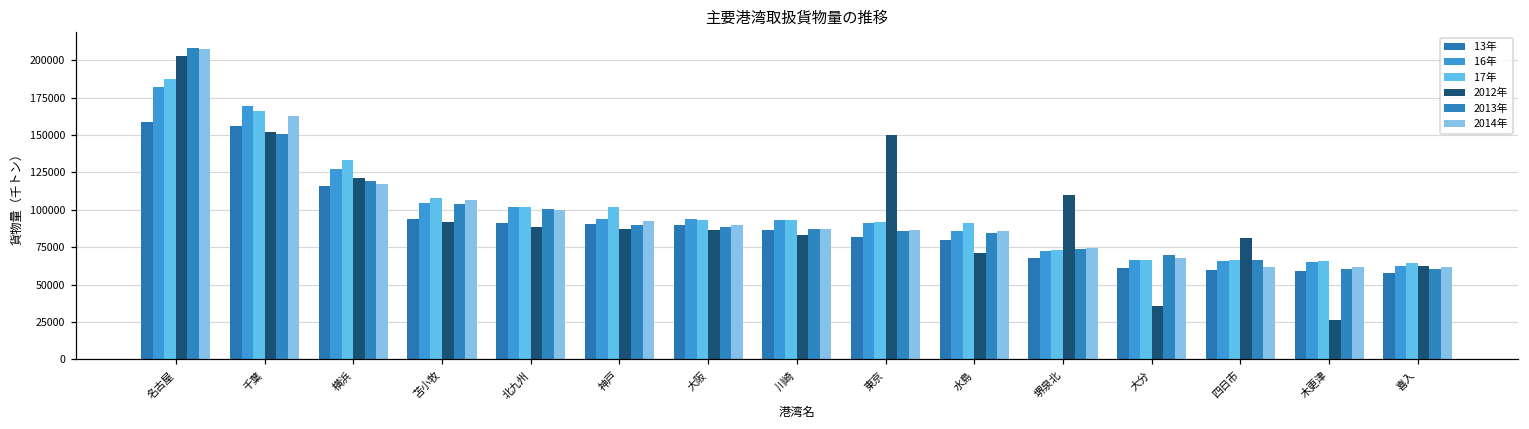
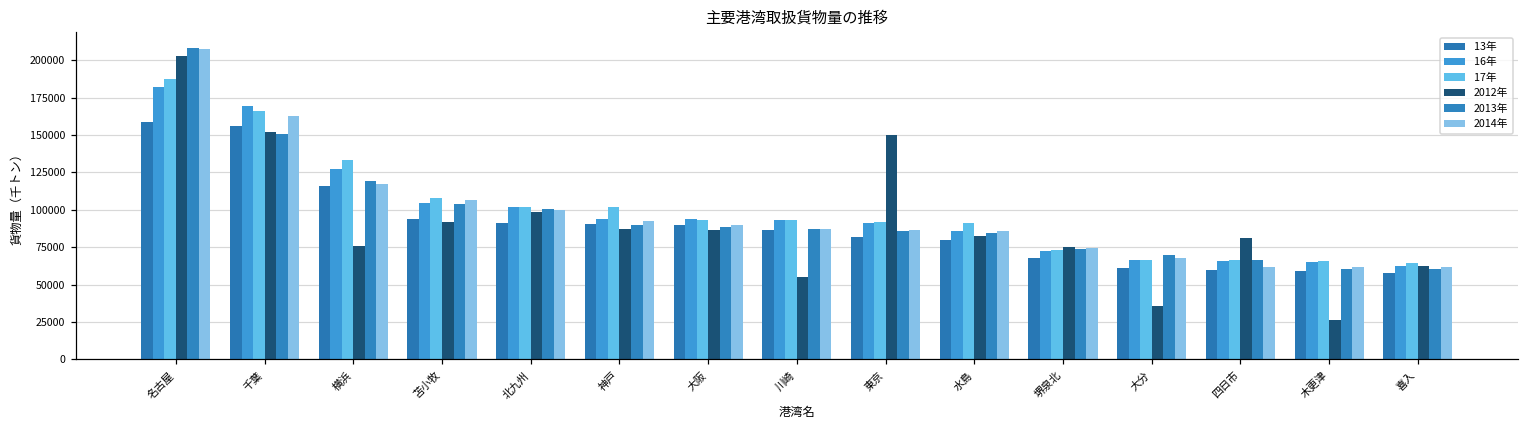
2012年, 横浜: 121000 -> 76000
2012年, 北九州: 89000 -> 99000
2012年, 川崎: 83000 -> 55000
2012年, 水島: 71000 -> 83000
2012年, 堺泉北: 110000 -> 75000
